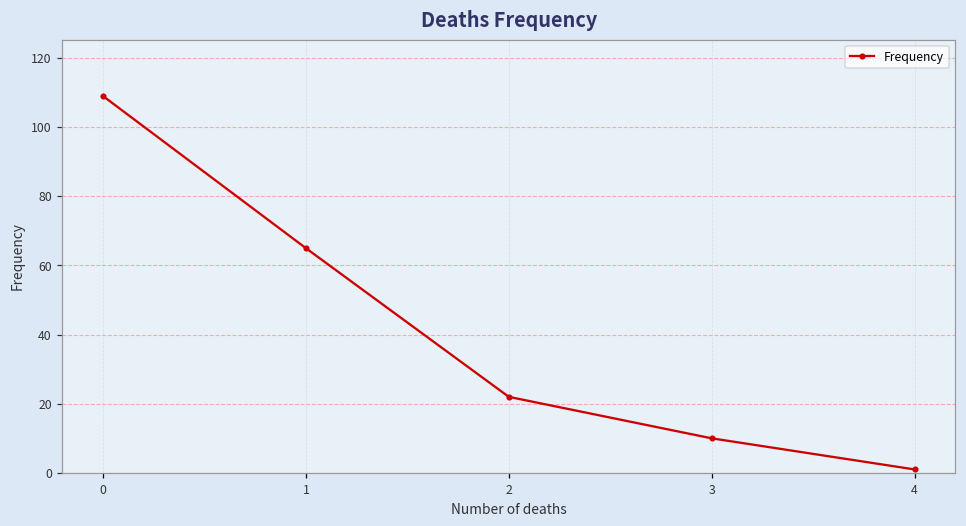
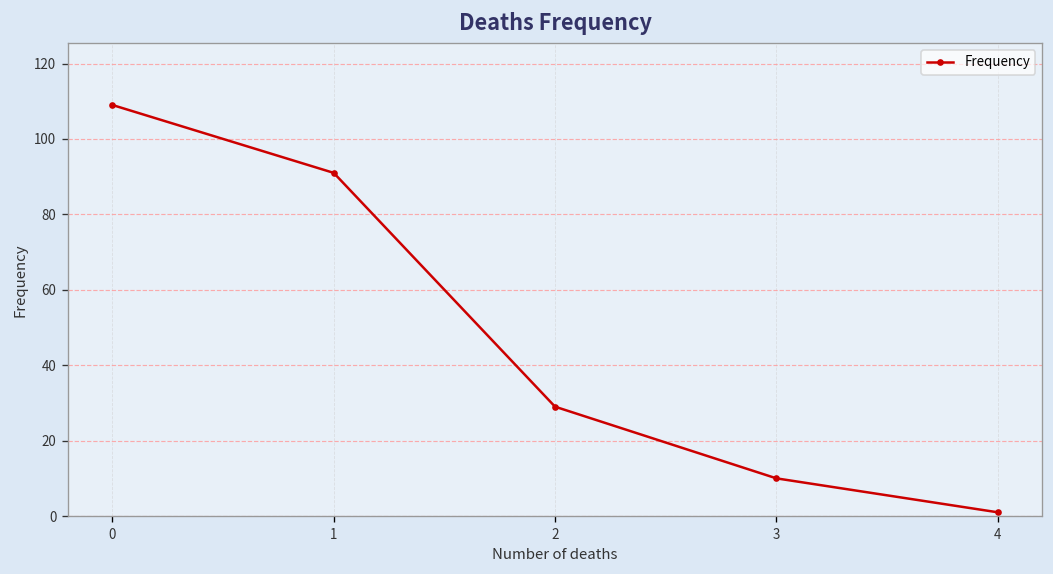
1: 65 -> 91
2: 22 -> 29
